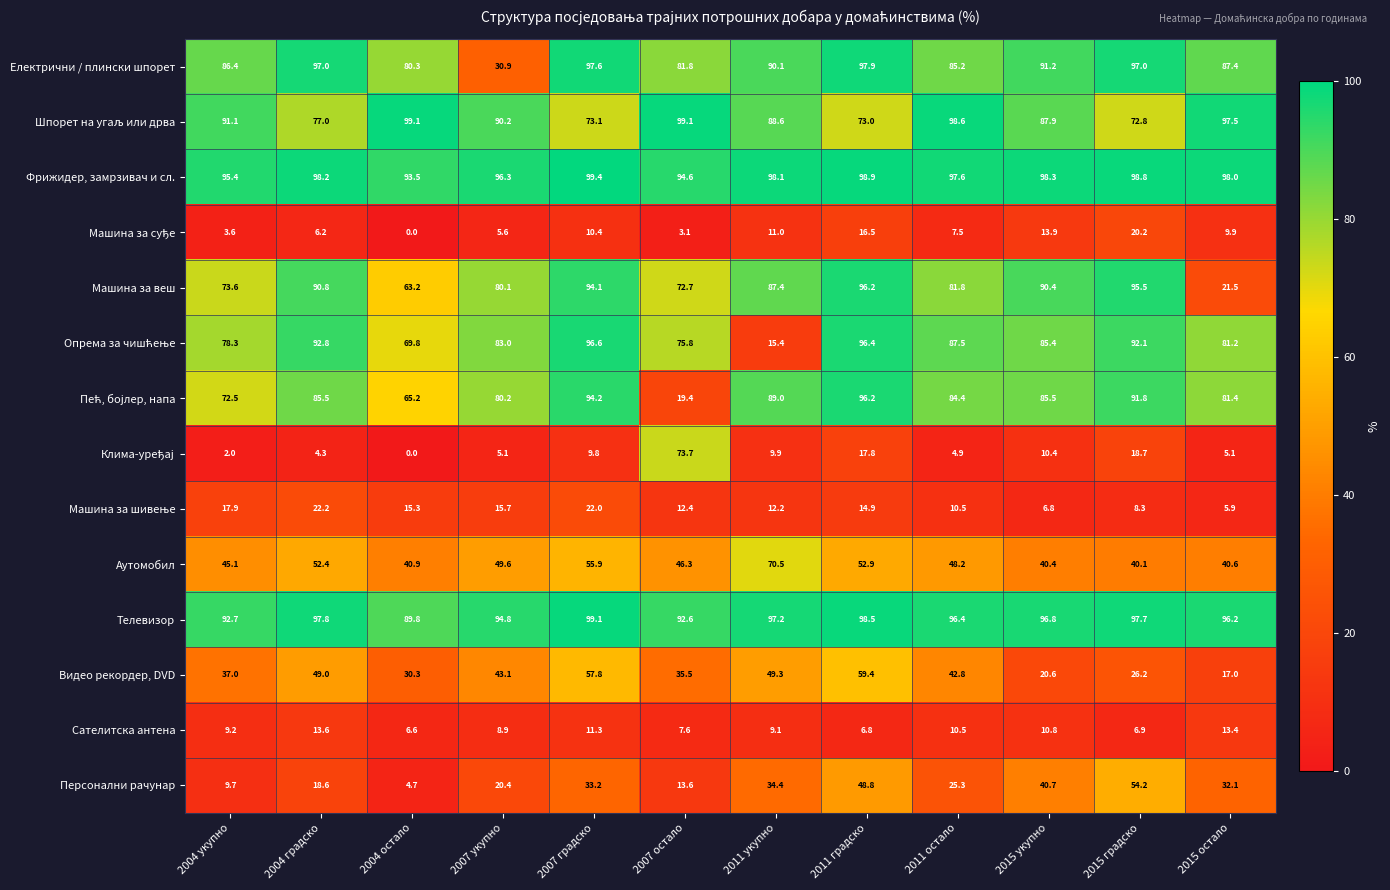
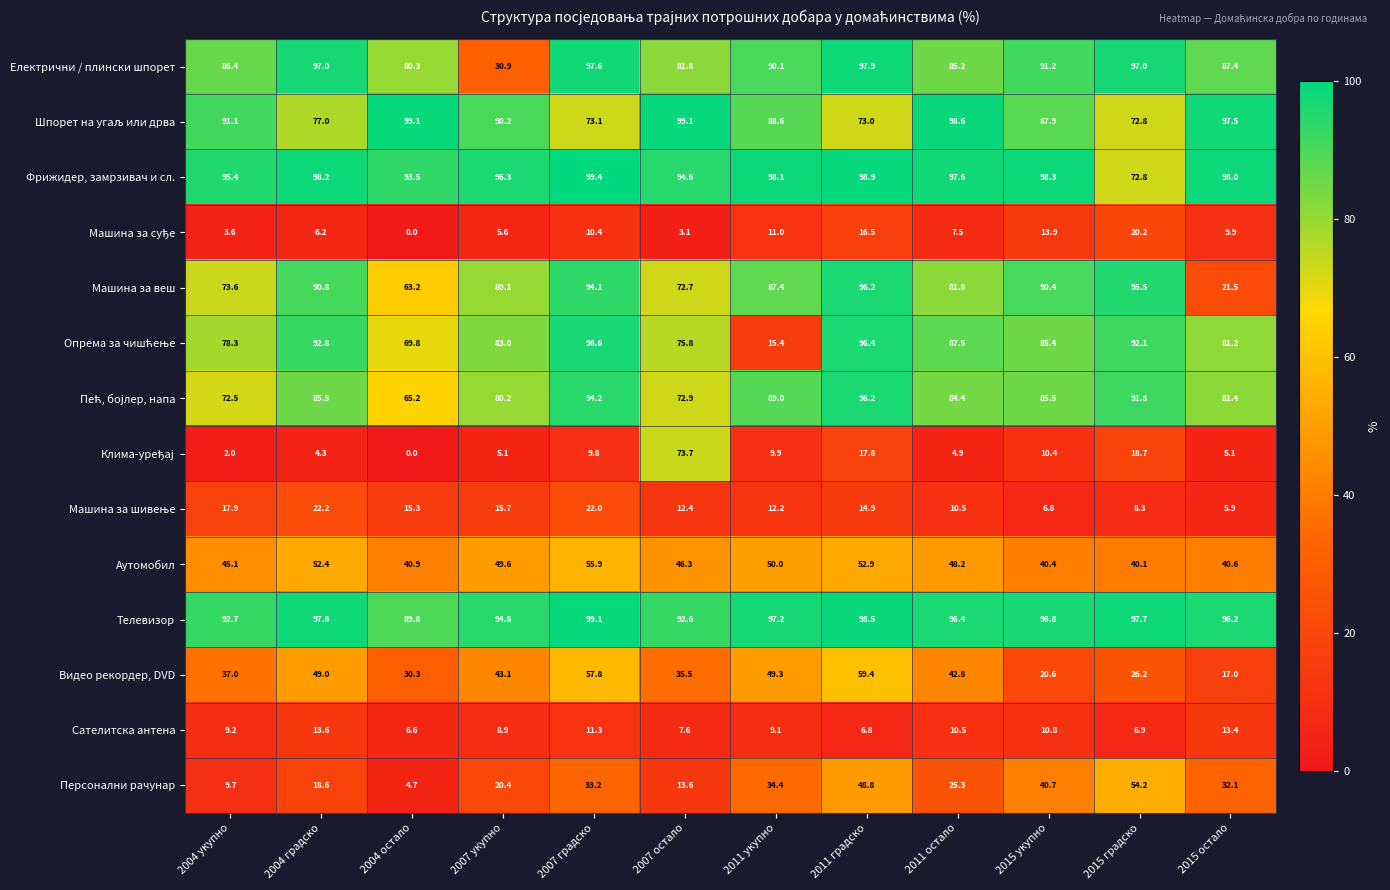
Фрижидер, замрзивач и сл., 2015 градско: 98.8 -> 72.8
Пећ, бојлер, напа, 2007 остало: 19.4 -> 72.9
Аутомобил, 2011 укупно: 70.5 -> 50.0
